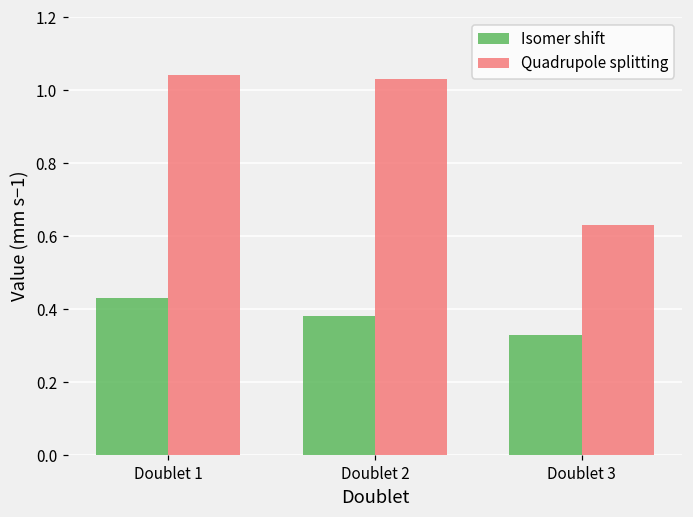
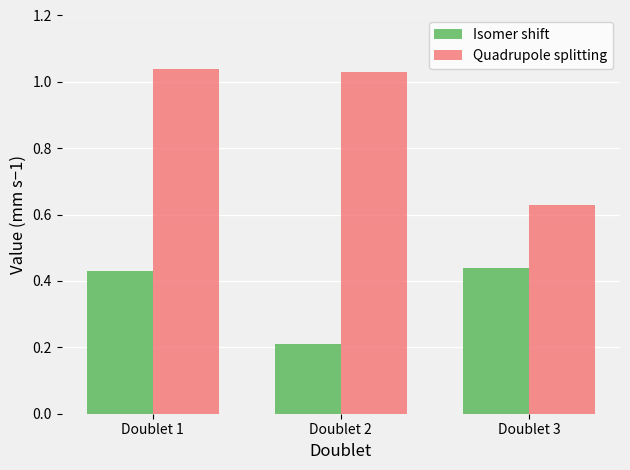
Isomer shift, Doublet 2: 0.38 -> 0.21
Isomer shift, Doublet 3: 0.33 -> 0.44
